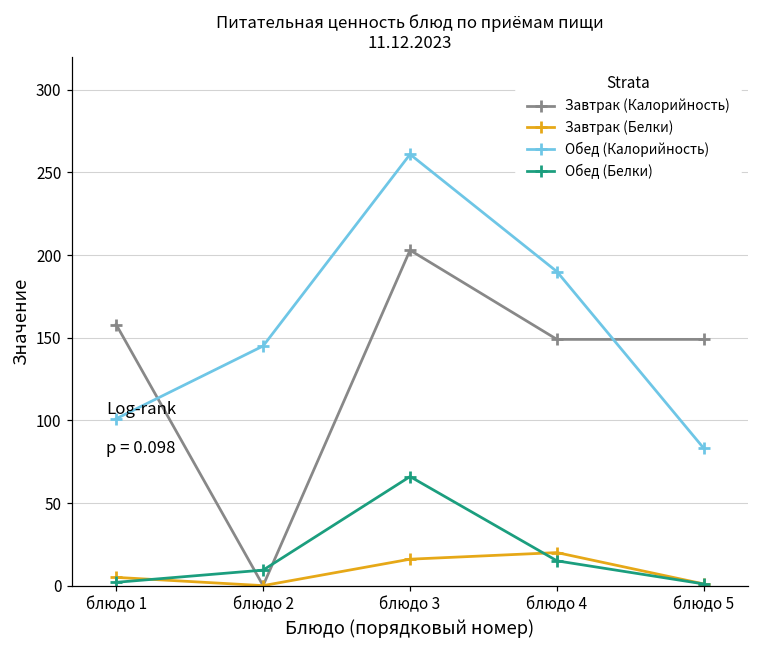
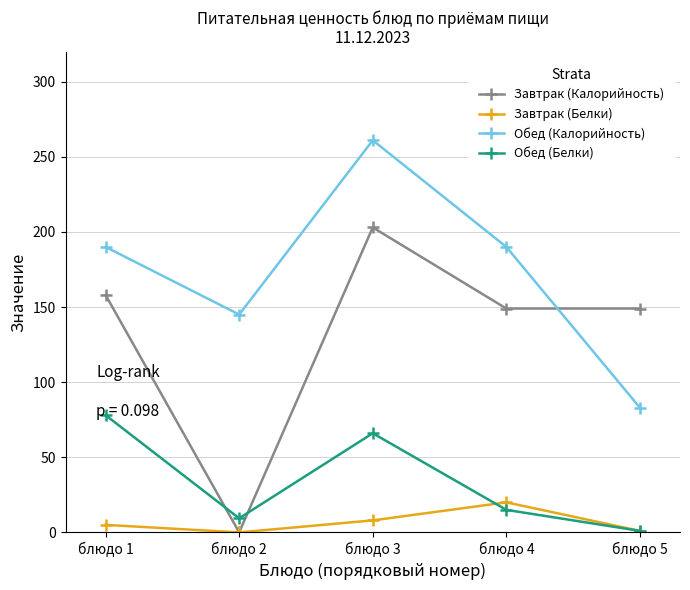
Обед (Калорийность), блюдо 1: 101 -> 190
Обед (Белки), блюдо 1: 2 -> 78
Завтрак (Белки), блюдо 3: 16 -> 8
